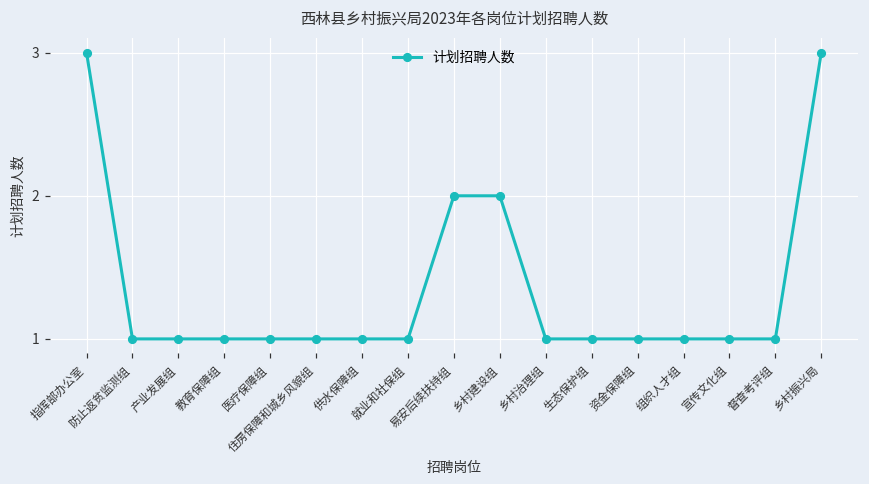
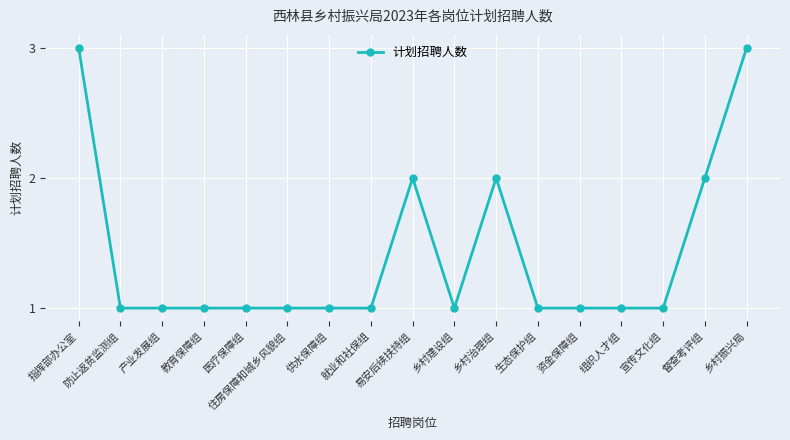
乡村建设组: 2 -> 1
乡村治理组: 1 -> 2
督查考评组: 1 -> 2
